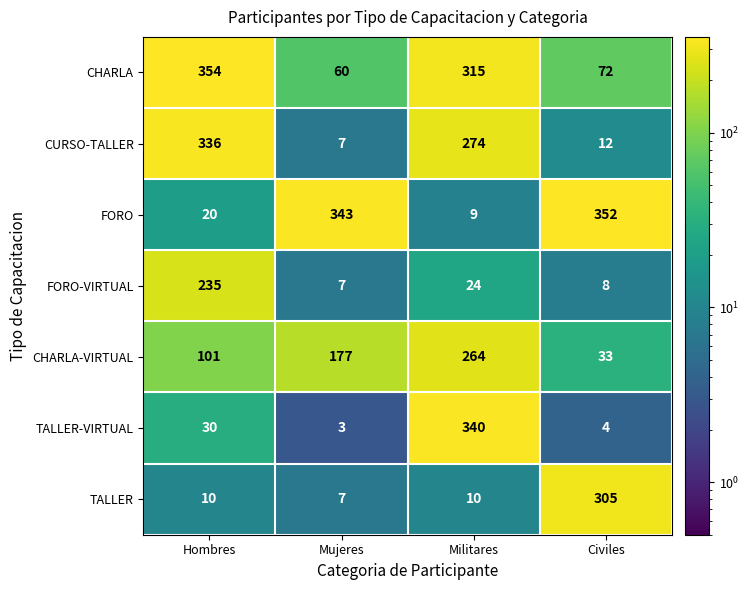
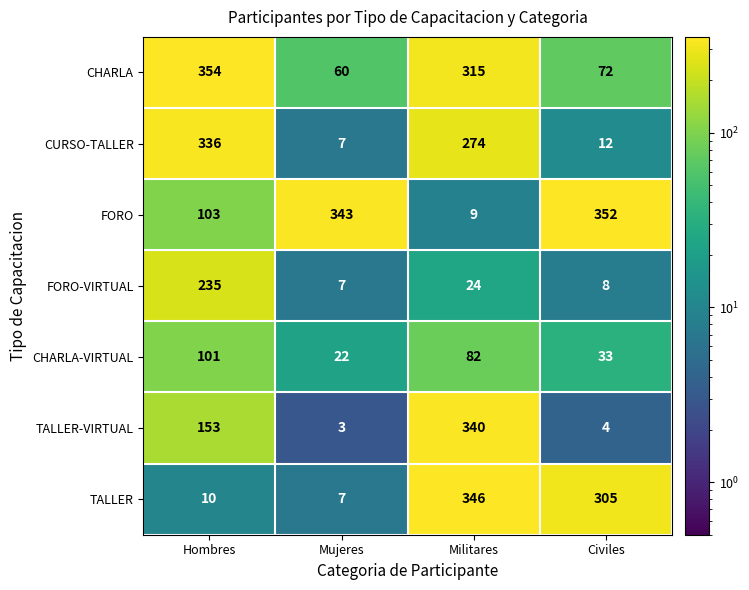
FORO, Hombres: 20 -> 103
CHARLA-VIRTUAL, Mujeres: 177 -> 22
CHARLA-VIRTUAL, Militares: 264 -> 82
TALLER-VIRTUAL, Hombres: 30 -> 153
TALLER, Militares: 10 -> 346
